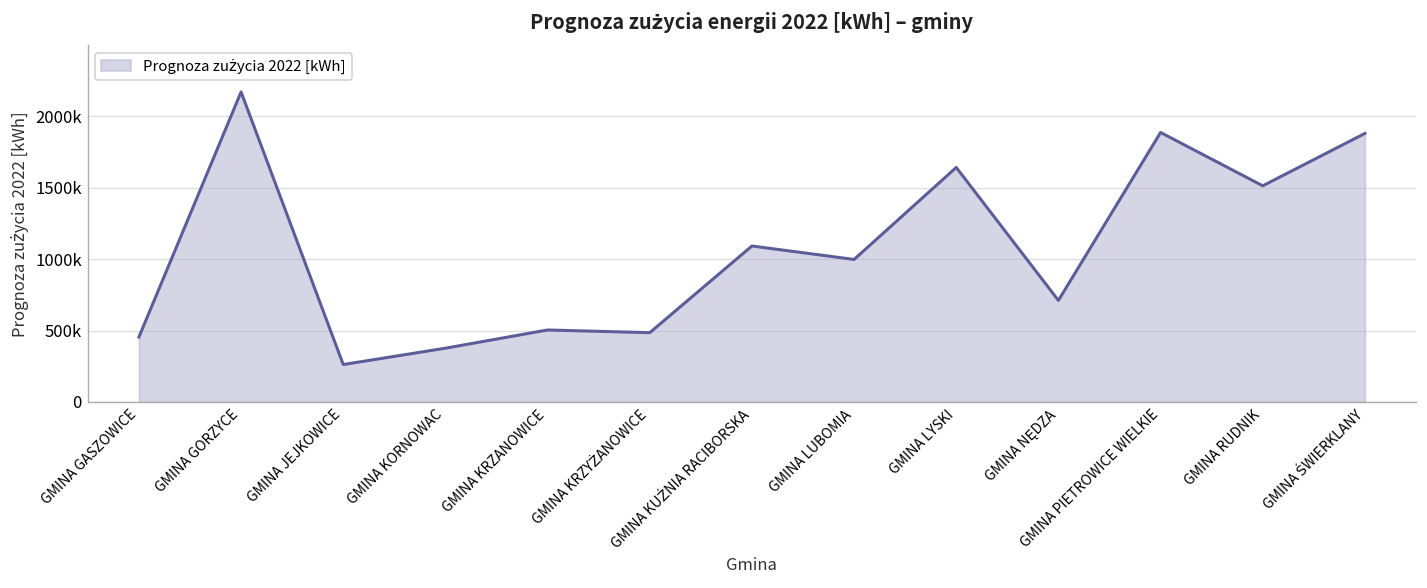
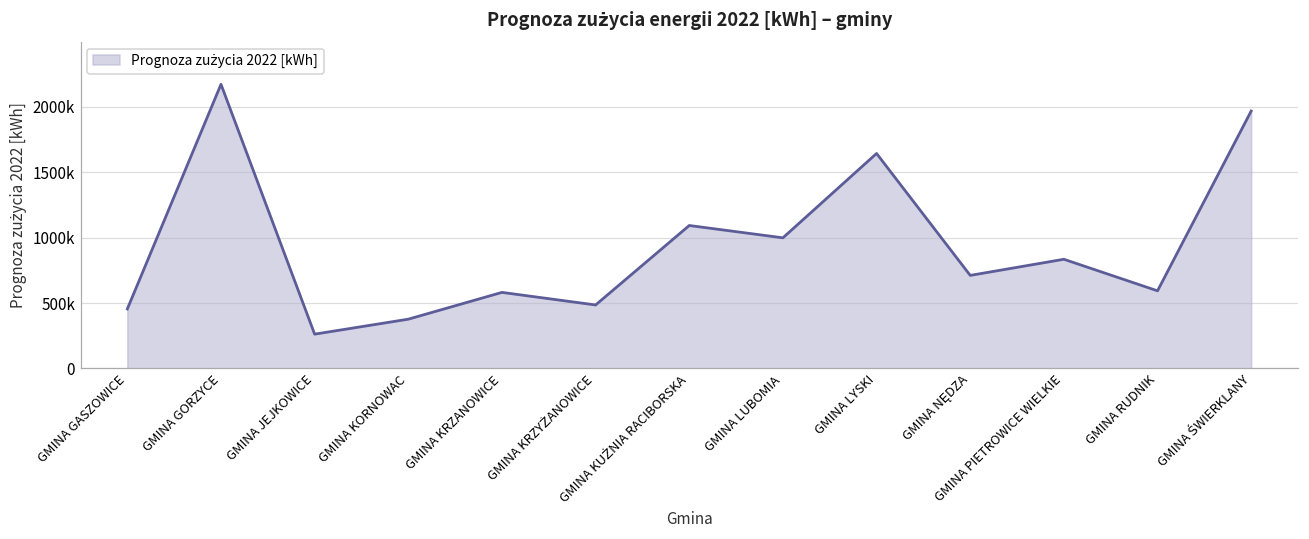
GMINA KRZANOWICE: 500000 -> 580000
GMINA PIETROWICE WIELKIE: 1890000 -> 830000
GMINA RUDNIK: 1510000 -> 590000
GMINA ŚWIERKLANY: 1880000 -> 1970000
